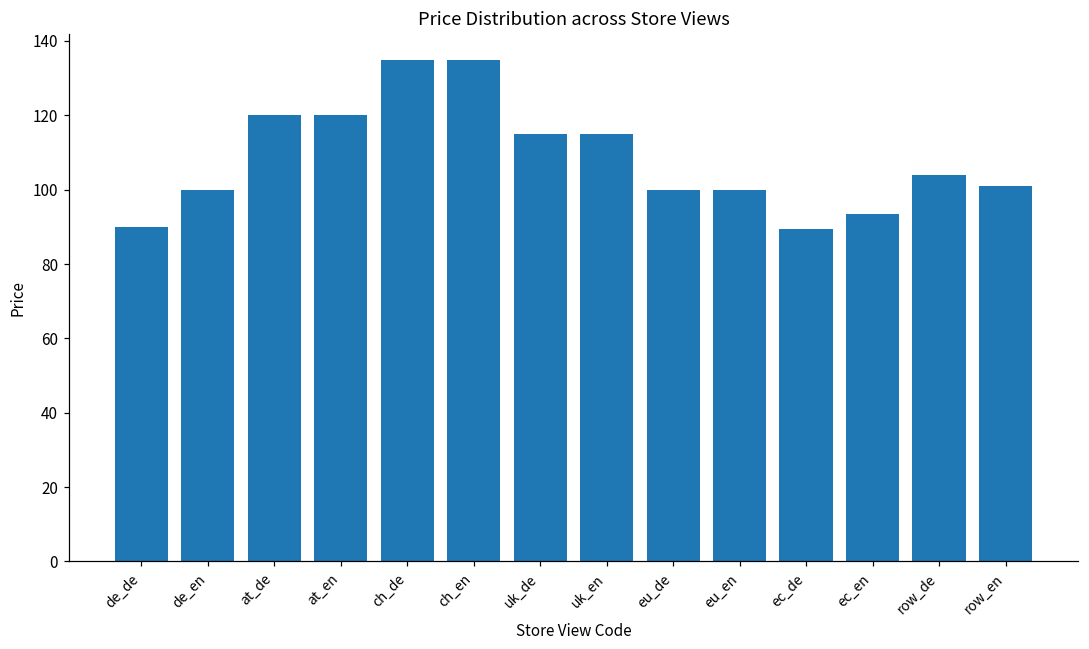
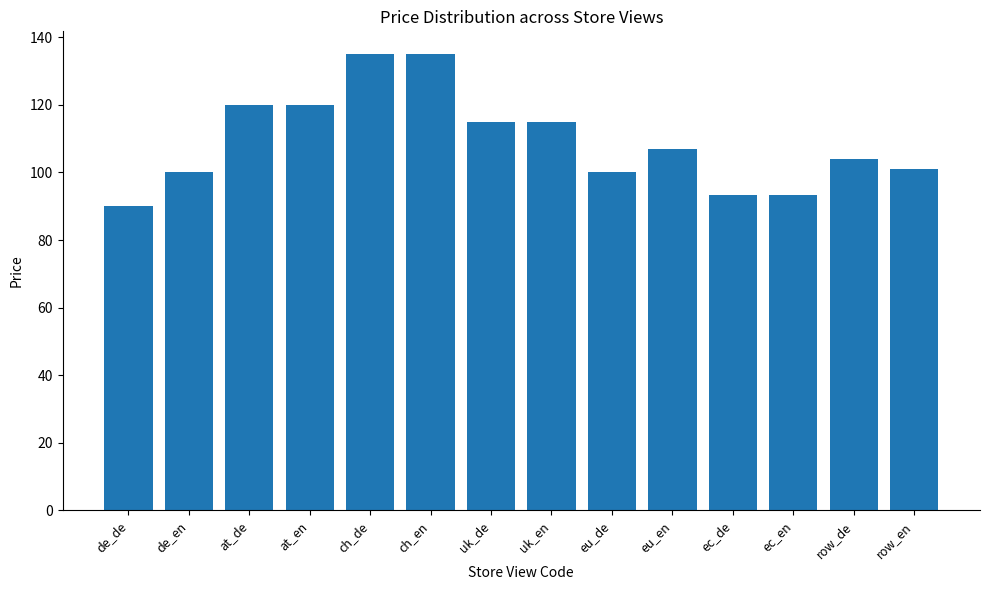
eu_en: 100 -> 107
ec_de: 90 -> 93
